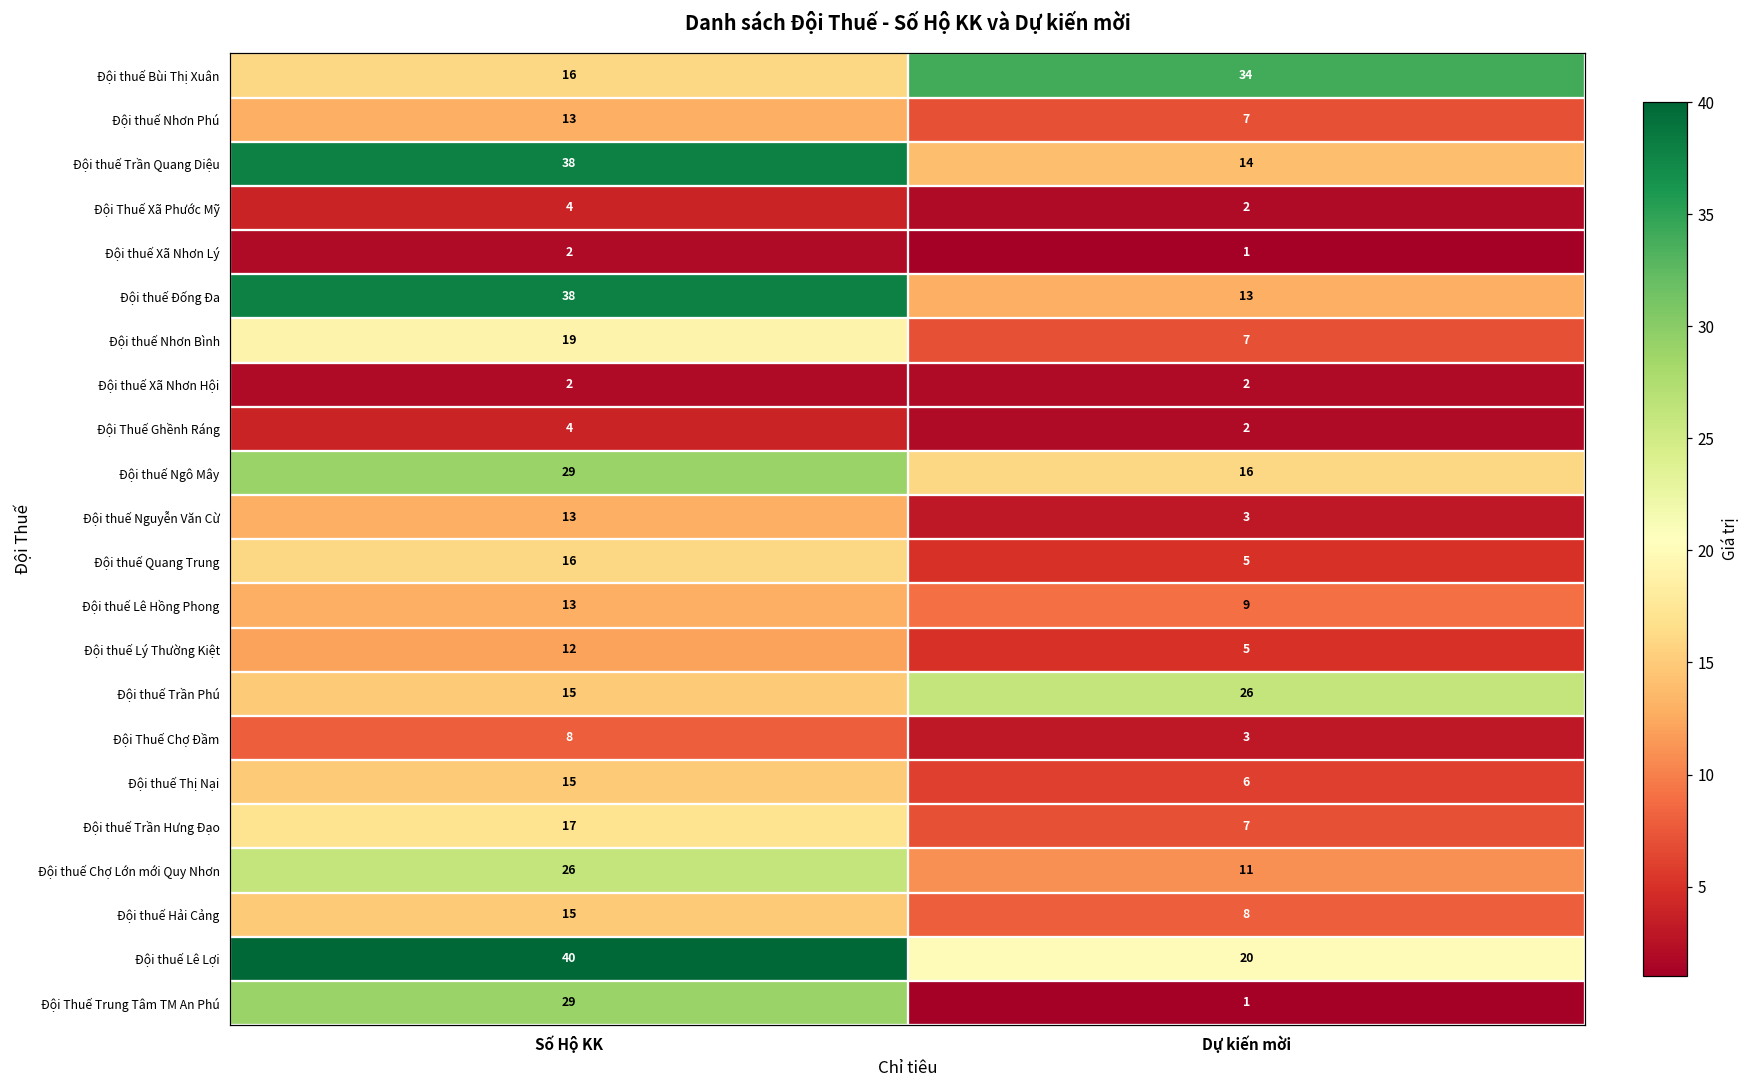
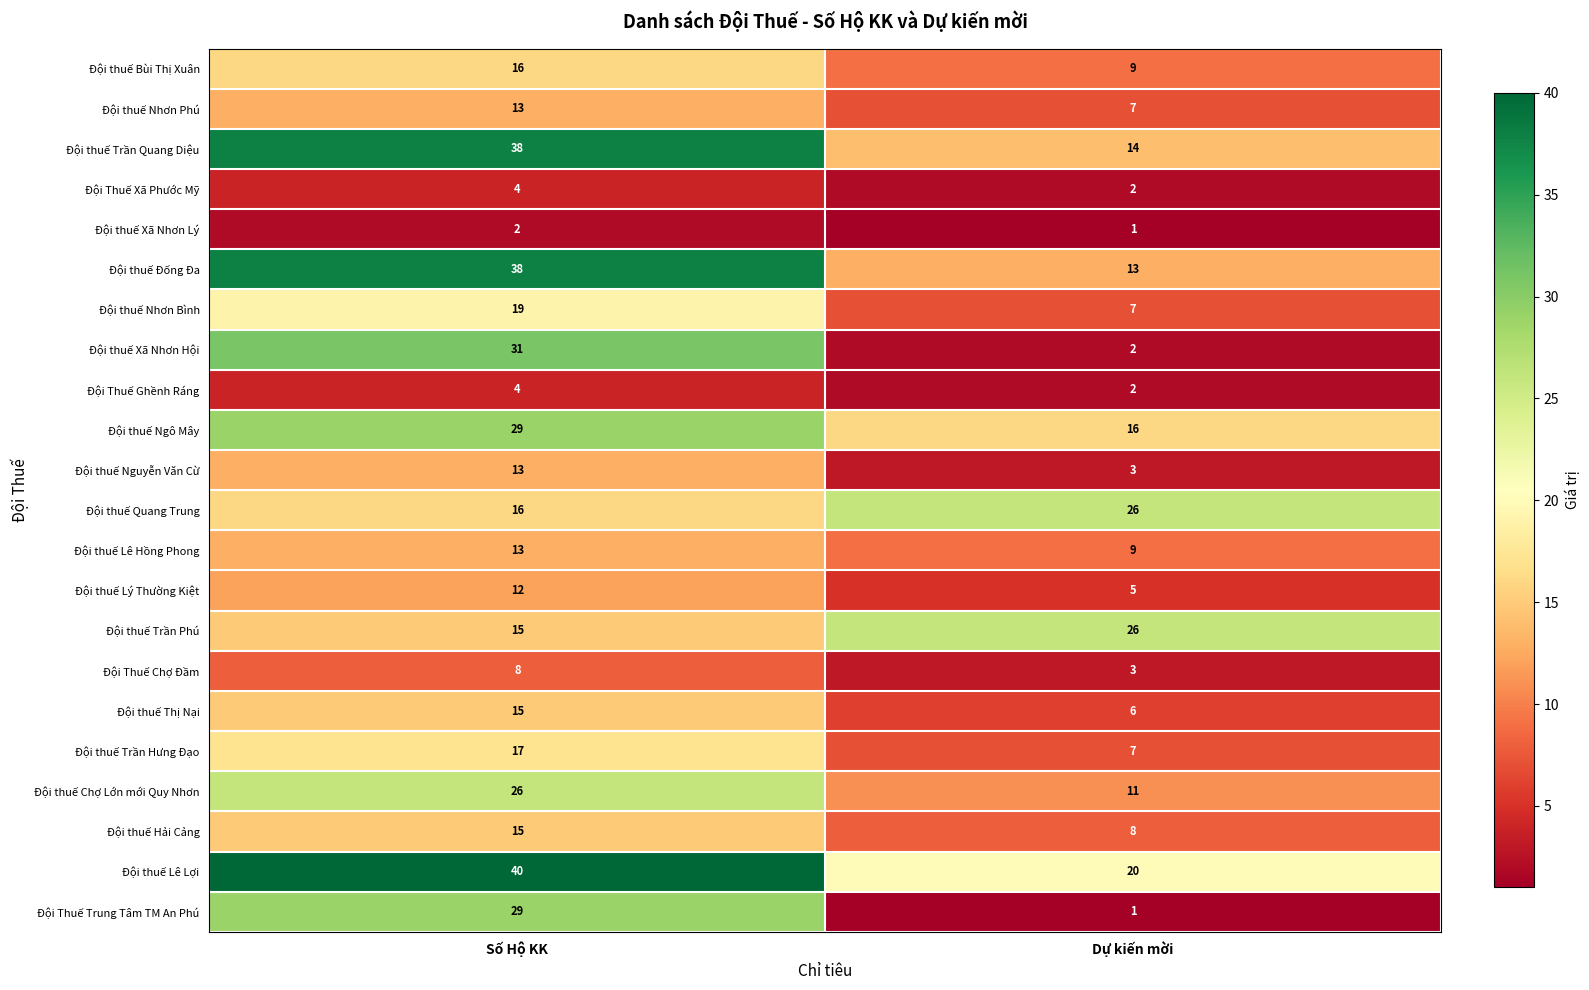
Đội thuế Bùi Thị Xuân, Dự kiến mời: 34 -> 9
Đội thuế Xã Nhơn Hội, Số Hộ KK: 2 -> 31
Đội thuế Quang Trung, Dự kiến mời: 5 -> 26
